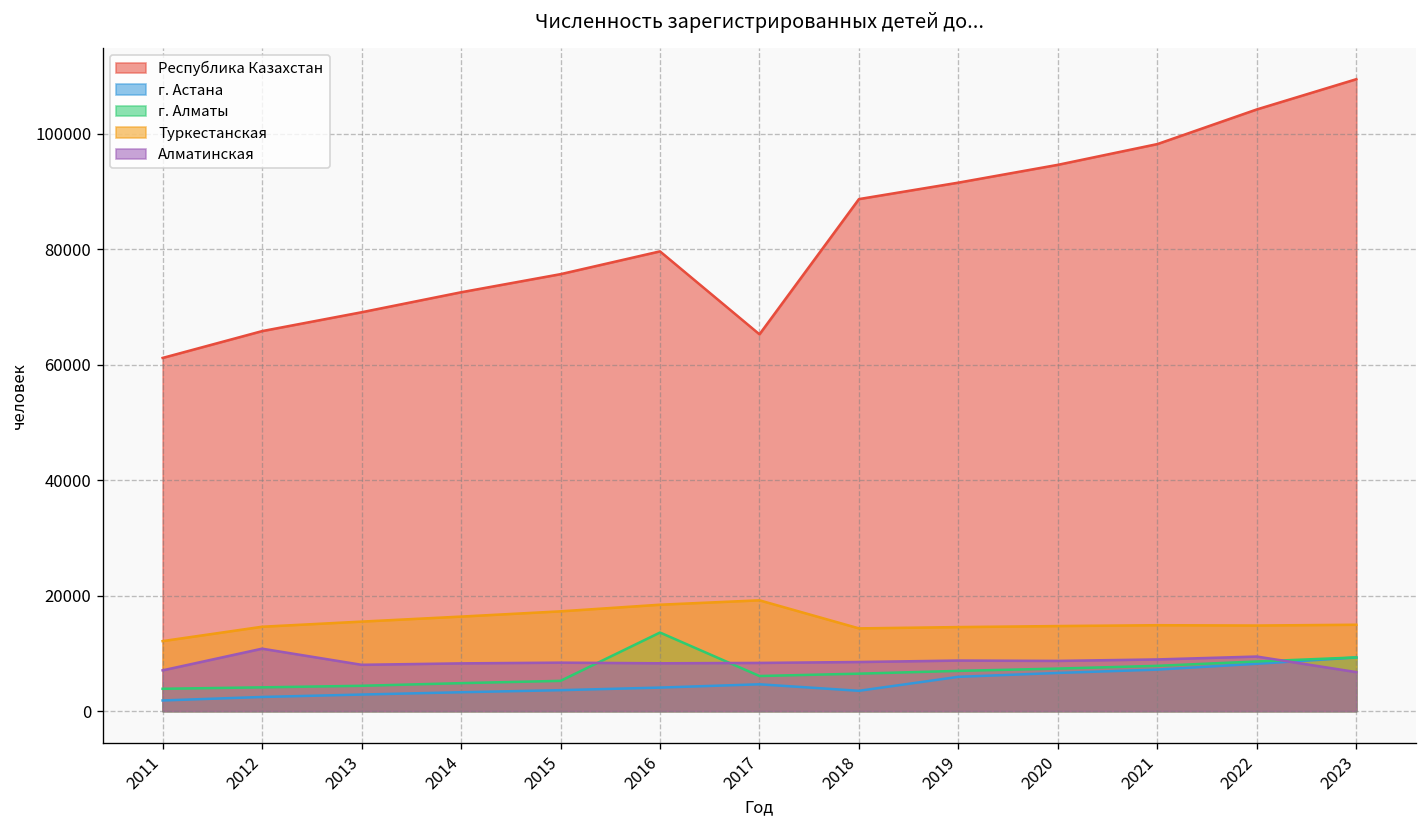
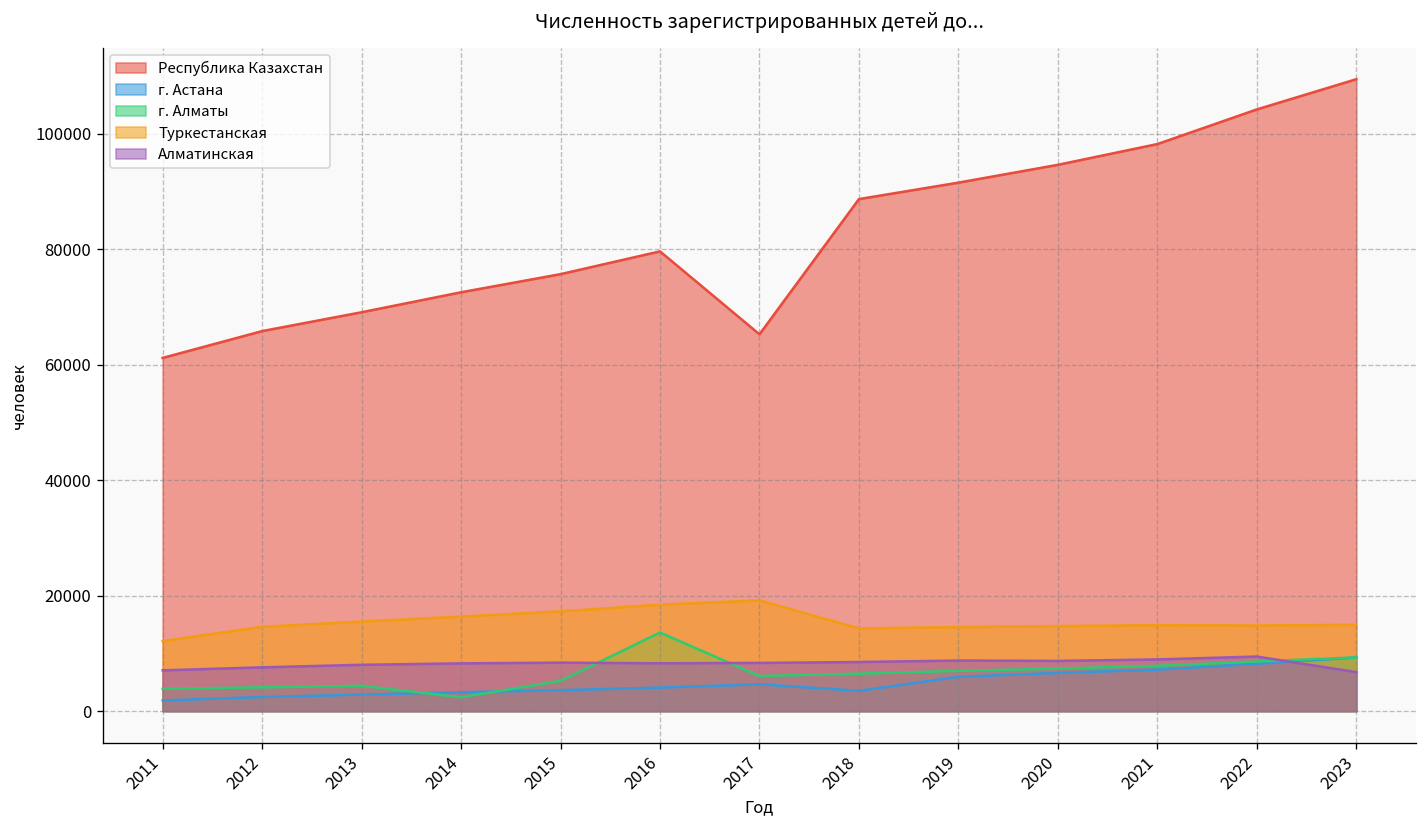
Алматинская, 2012: 11000 -> 8000
г. Алматы, 2014: 5000 -> 2000
